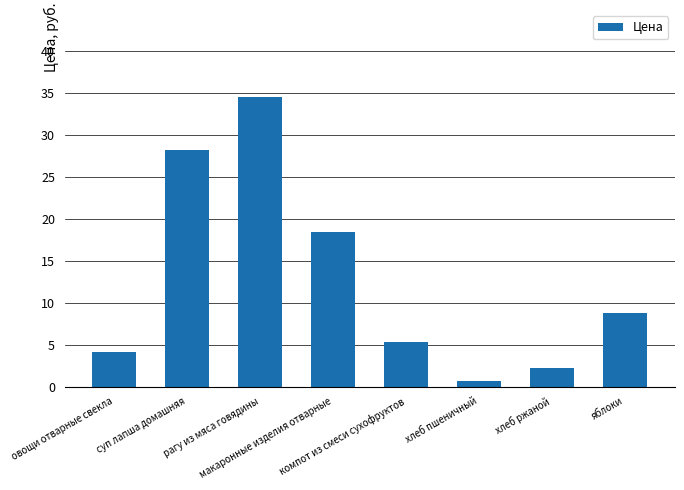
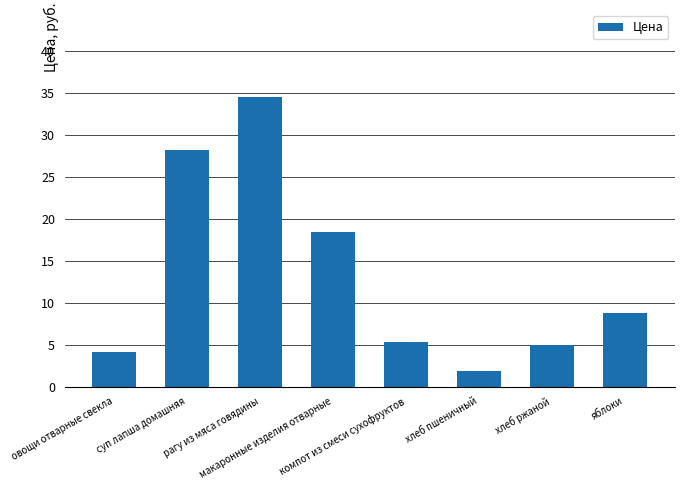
хлеб пшеничный: 1 -> 2
хлеб ржаной: 2 -> 5
